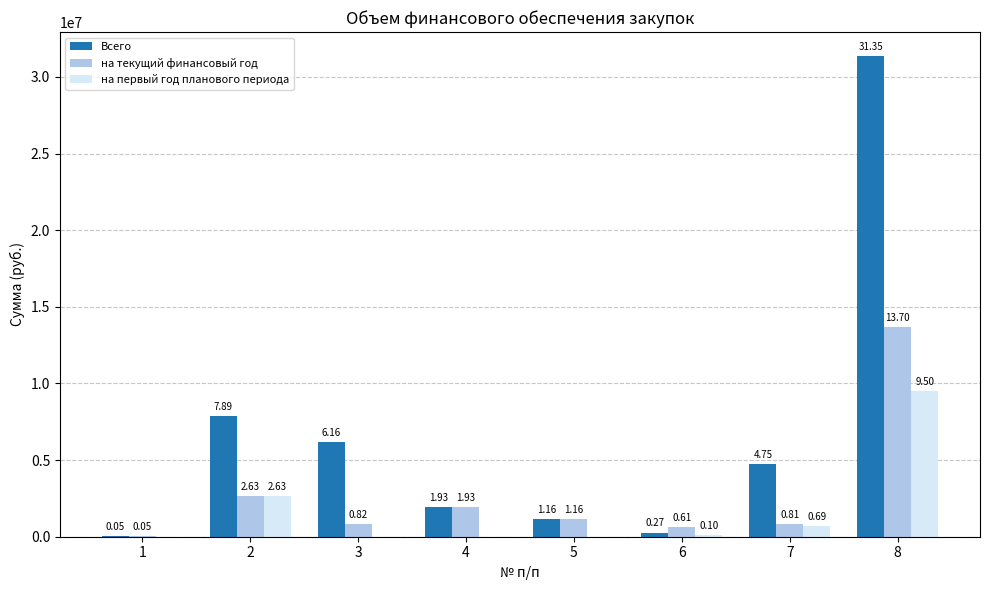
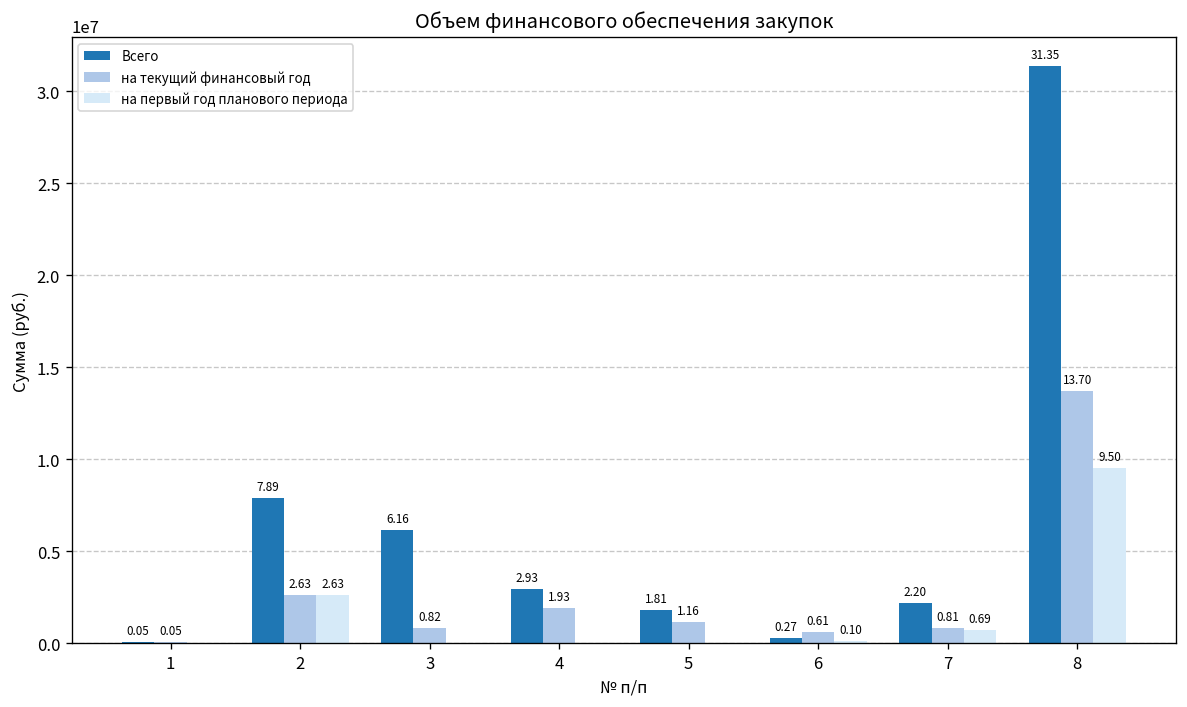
Всего, 4: 1.93 -> 2.93
Всего, 5: 1.16 -> 1.81
Всего, 7: 4.75 -> 2.20
